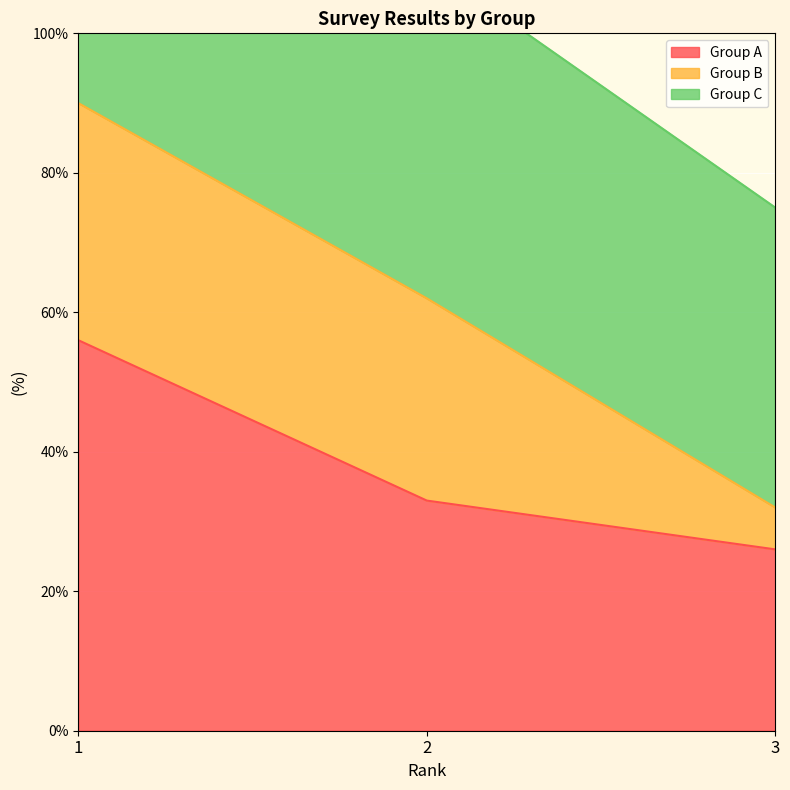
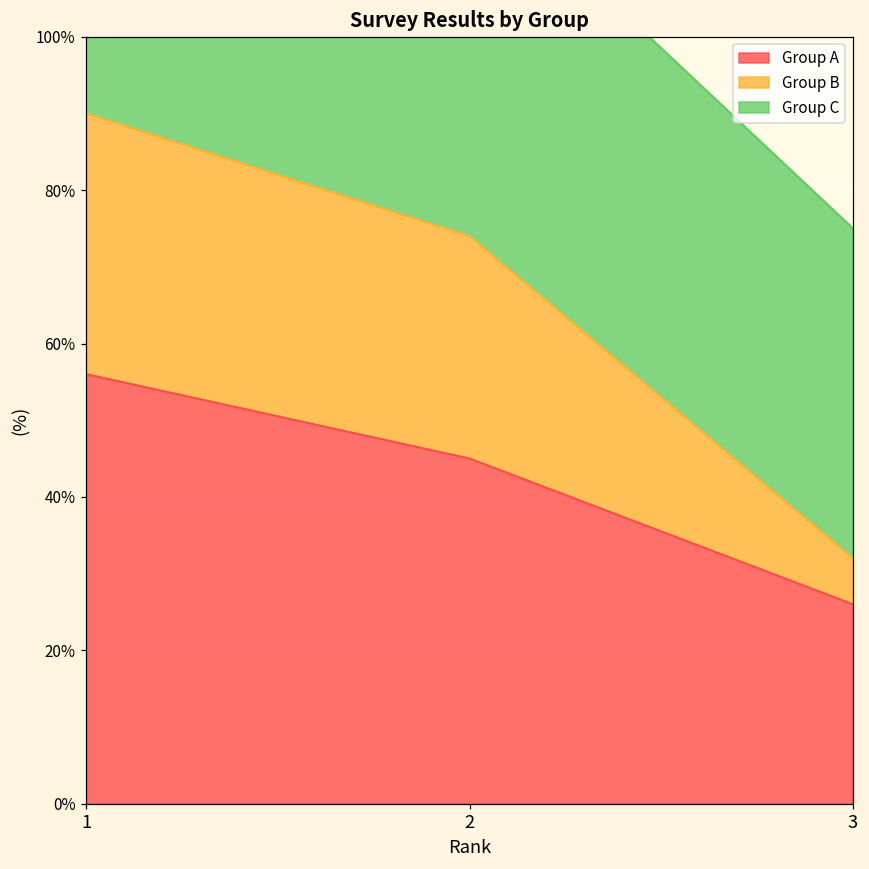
Group A, 2: 33% -> 45%
